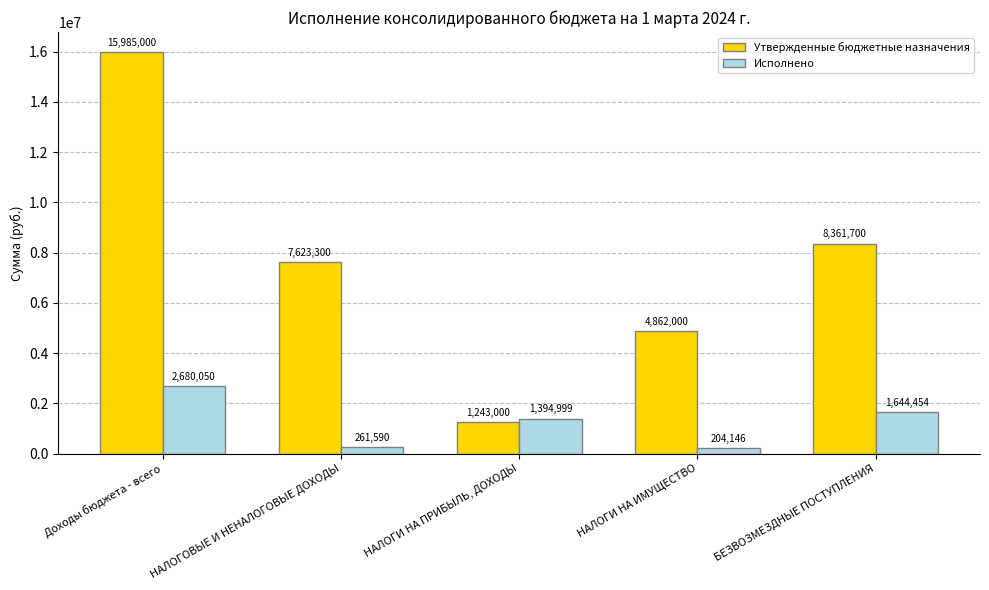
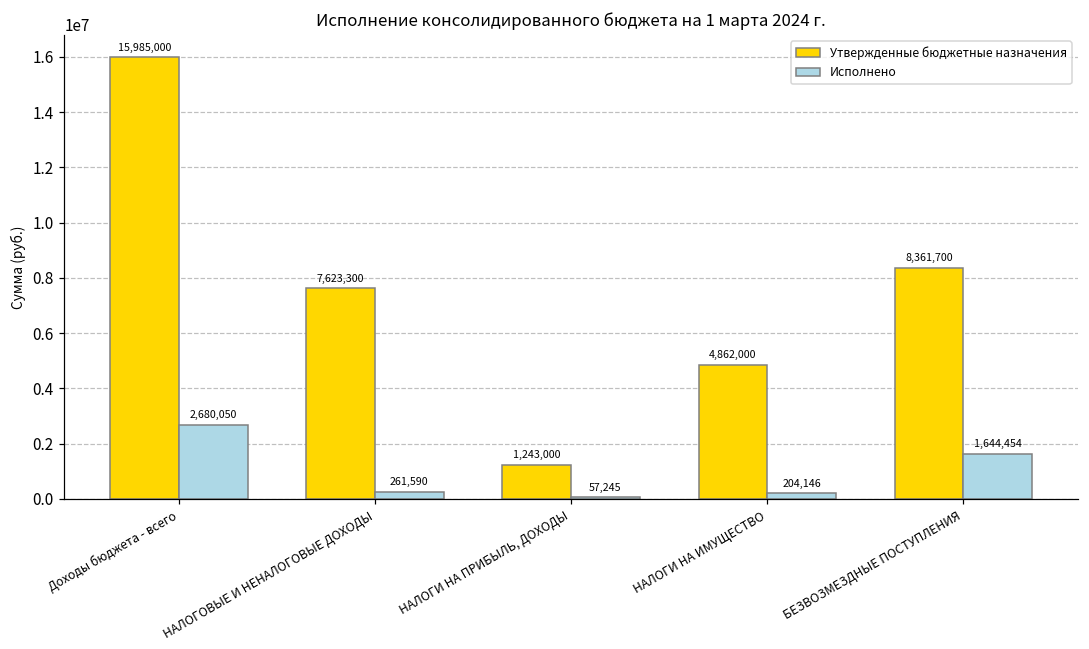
Исполнено, НАЛОГИ НА ПРИБЫЛЬ, ДОХОДЫ: 1,394,999 -> 57,245
